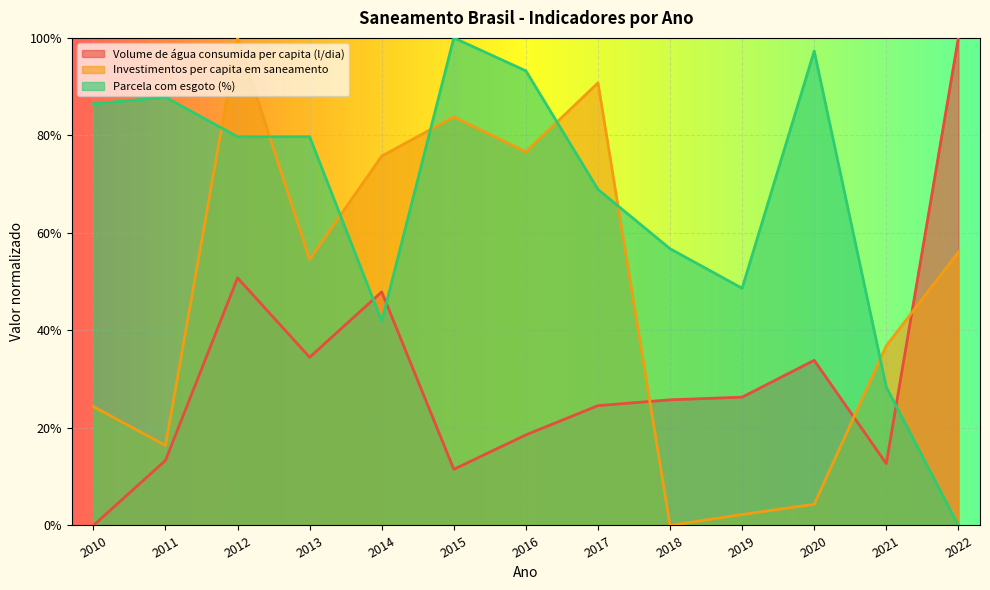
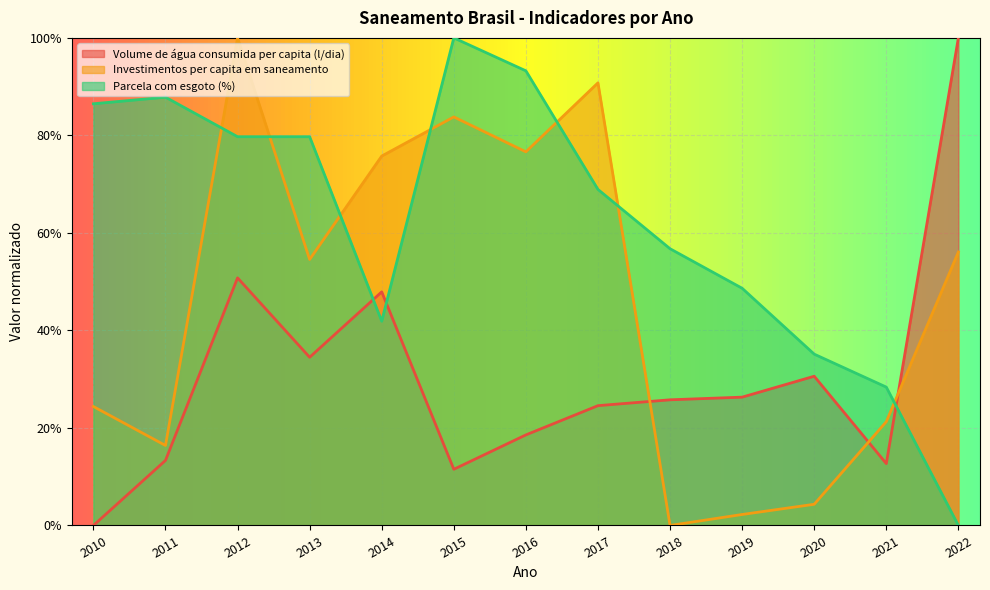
Volume de água consumida per capita (l/dia), 2020: 34% -> 31%
Parcela com esgoto (%), 2020: 97% -> 35%
Investimentos per capita em saneamento, 2021: 37% -> 21%
